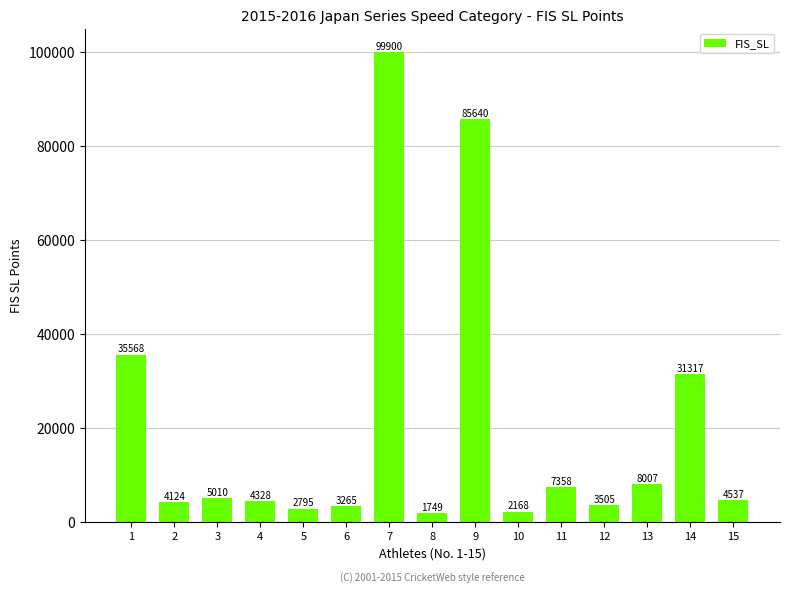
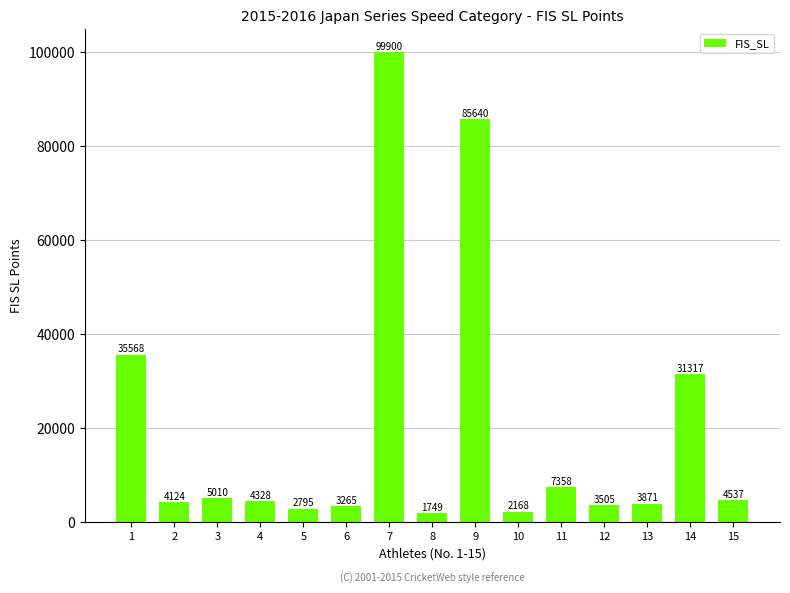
13: 8007 -> 3871
